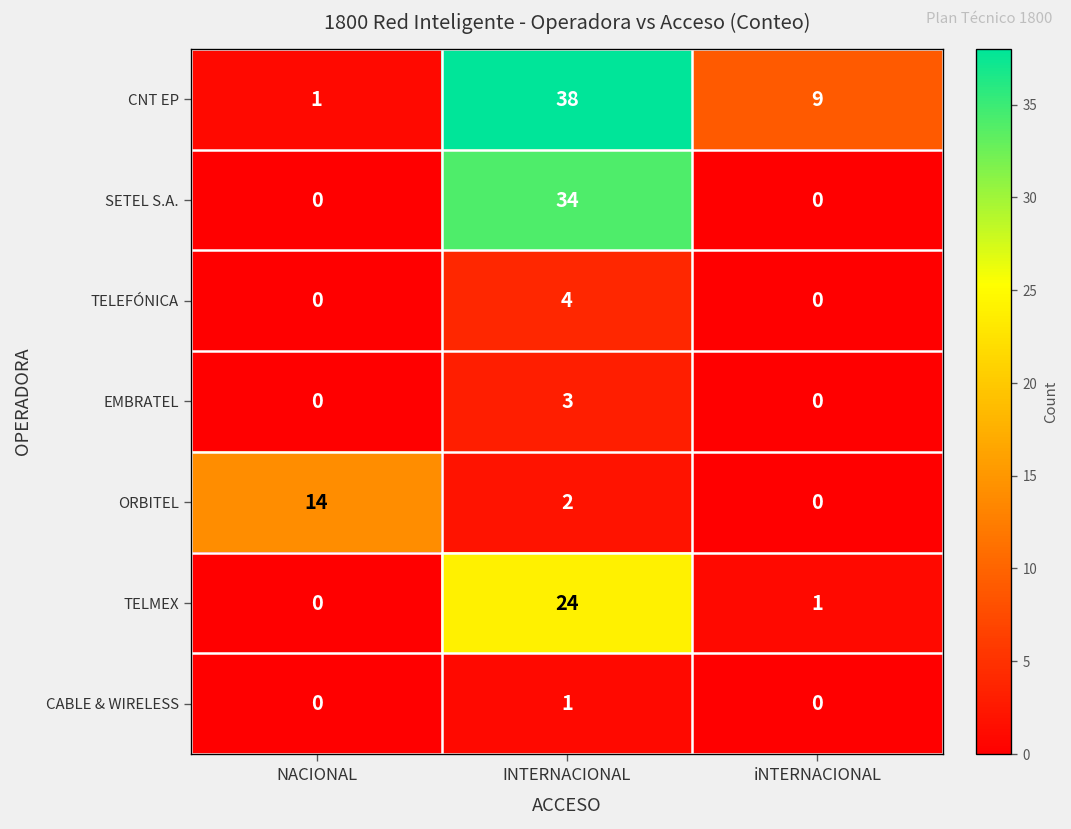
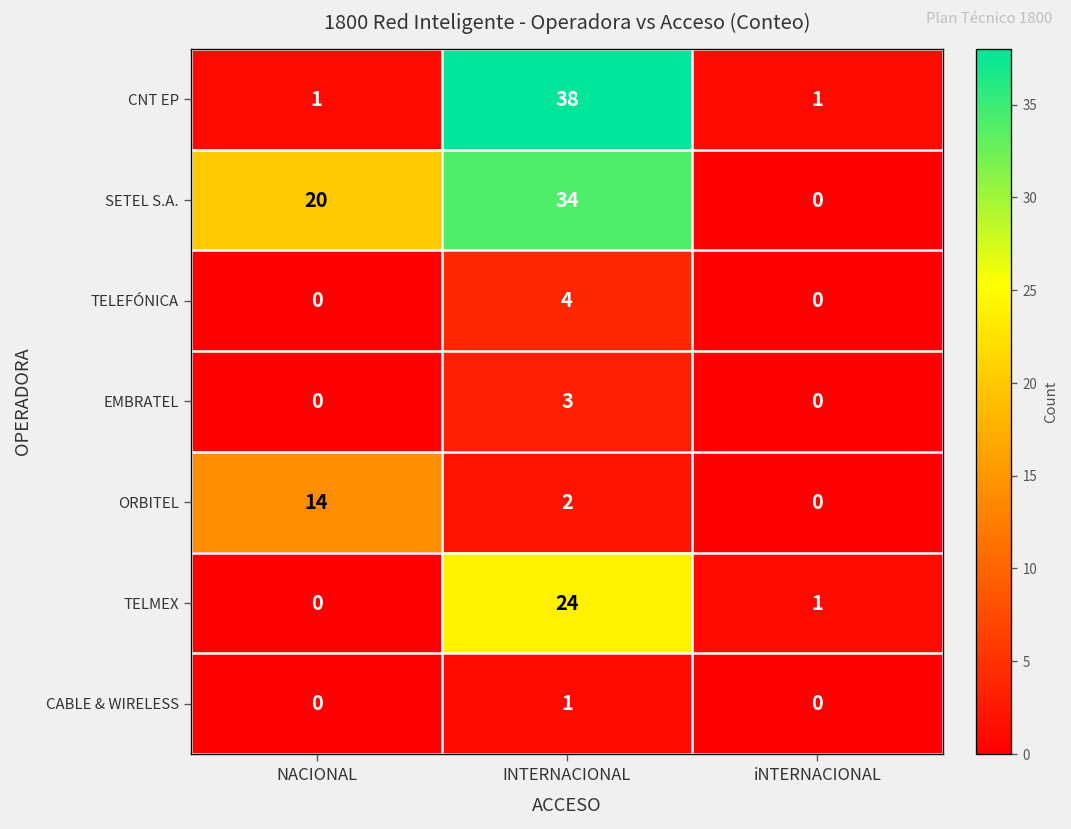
CNT EP, iNTERNACIONAL: 9 -> 1
SETEL S.A., NACIONAL: 0 -> 20
